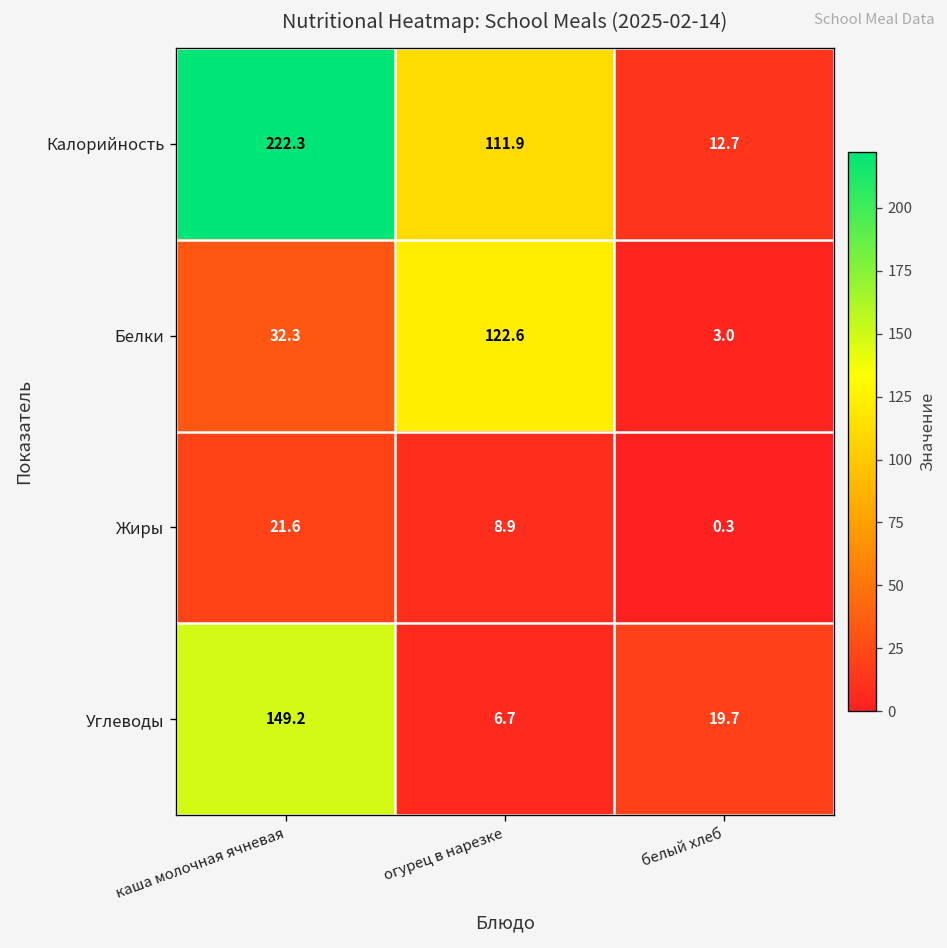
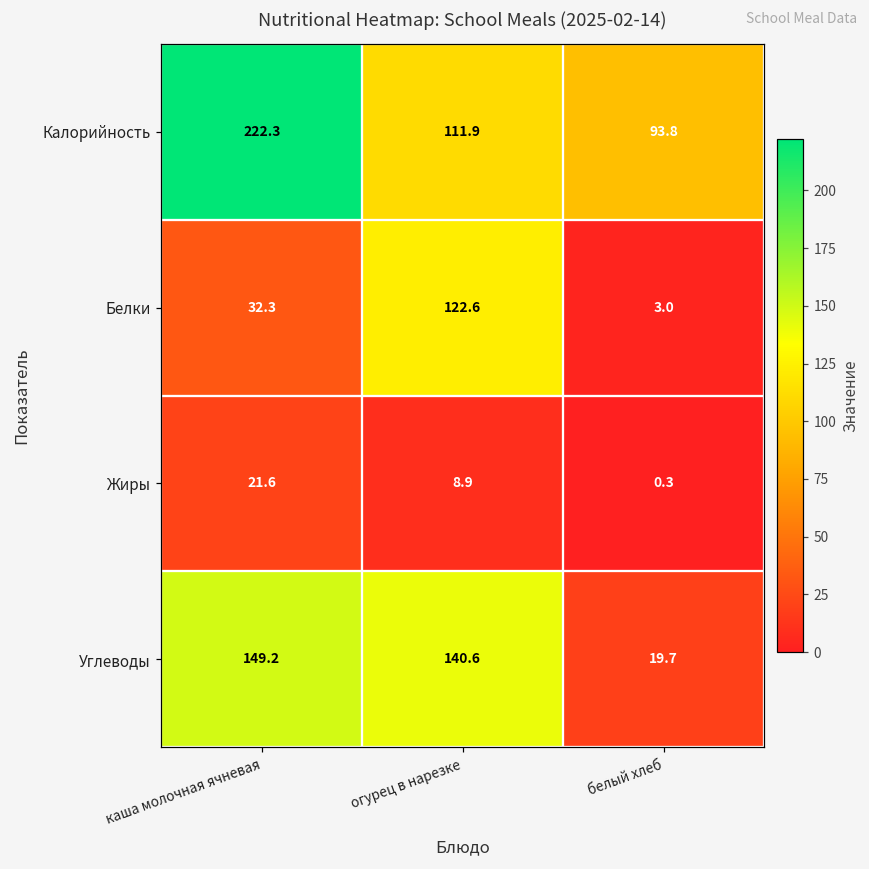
Калорийность, белый хлеб: 12.7 -> 93.8
Углеводы, огурец в нарезке: 6.7 -> 140.6
